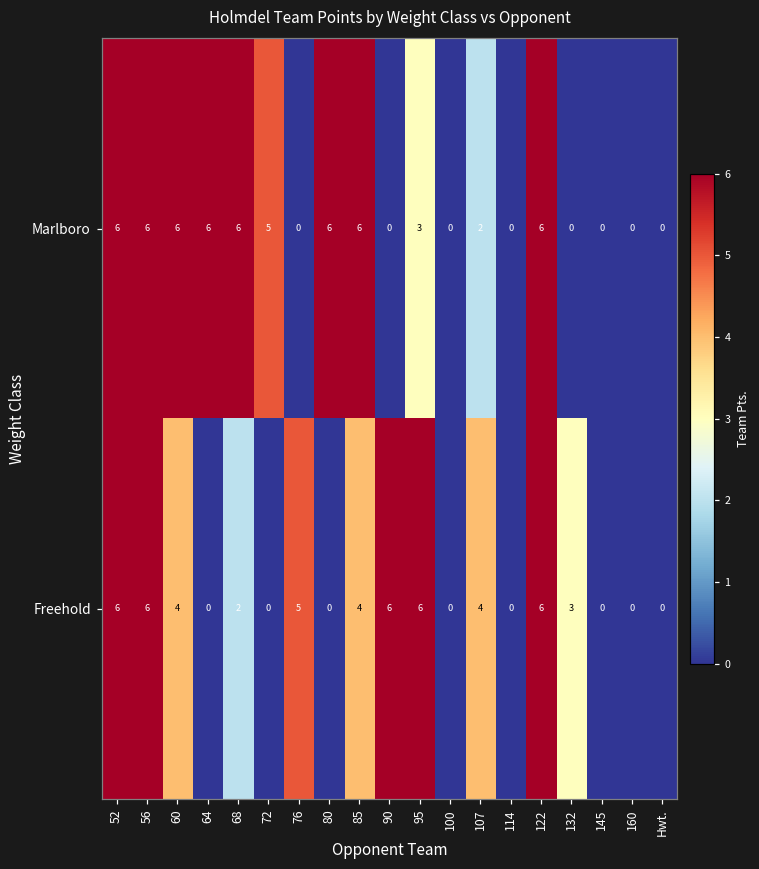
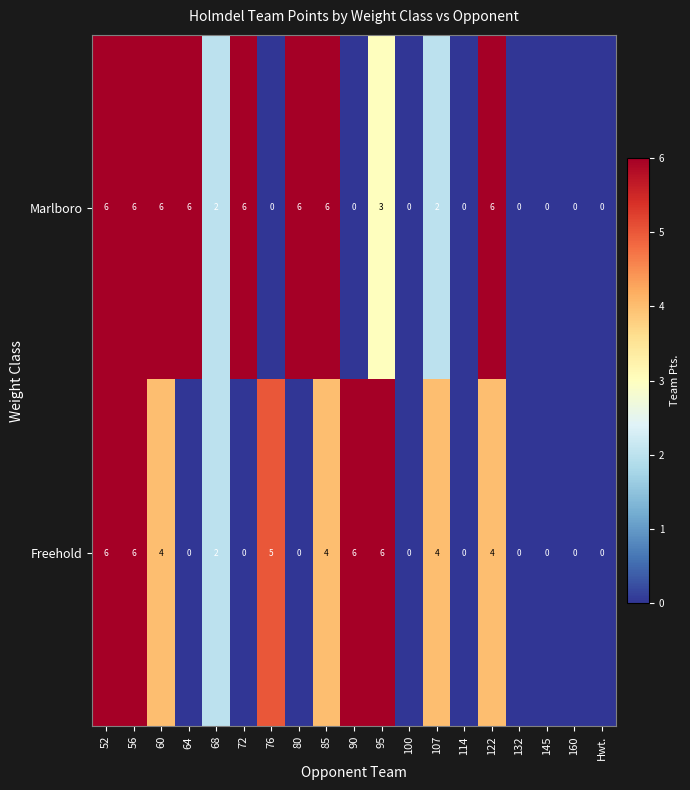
Marlboro, 68: 6 -> 2
Marlboro, 72: 5 -> 6
Freehold, 122: 6 -> 4
Freehold, 132: 3 -> 0
